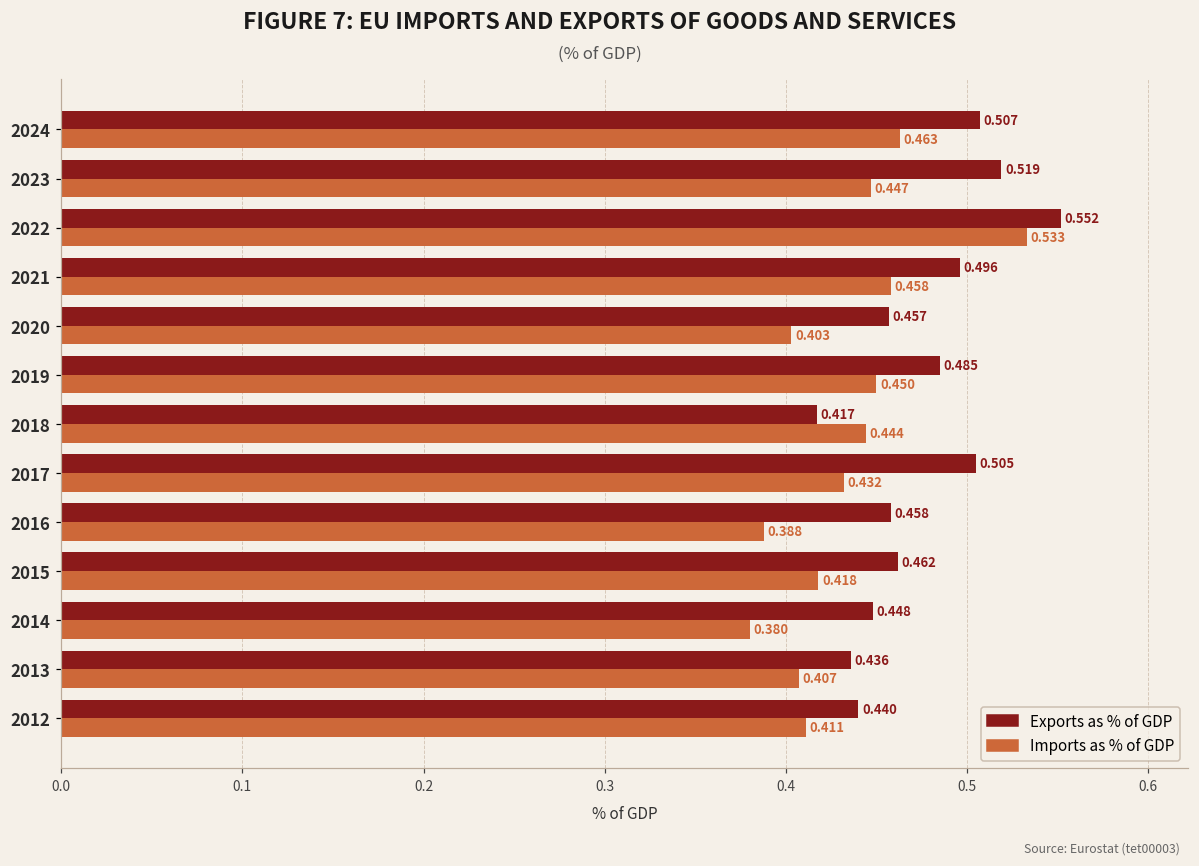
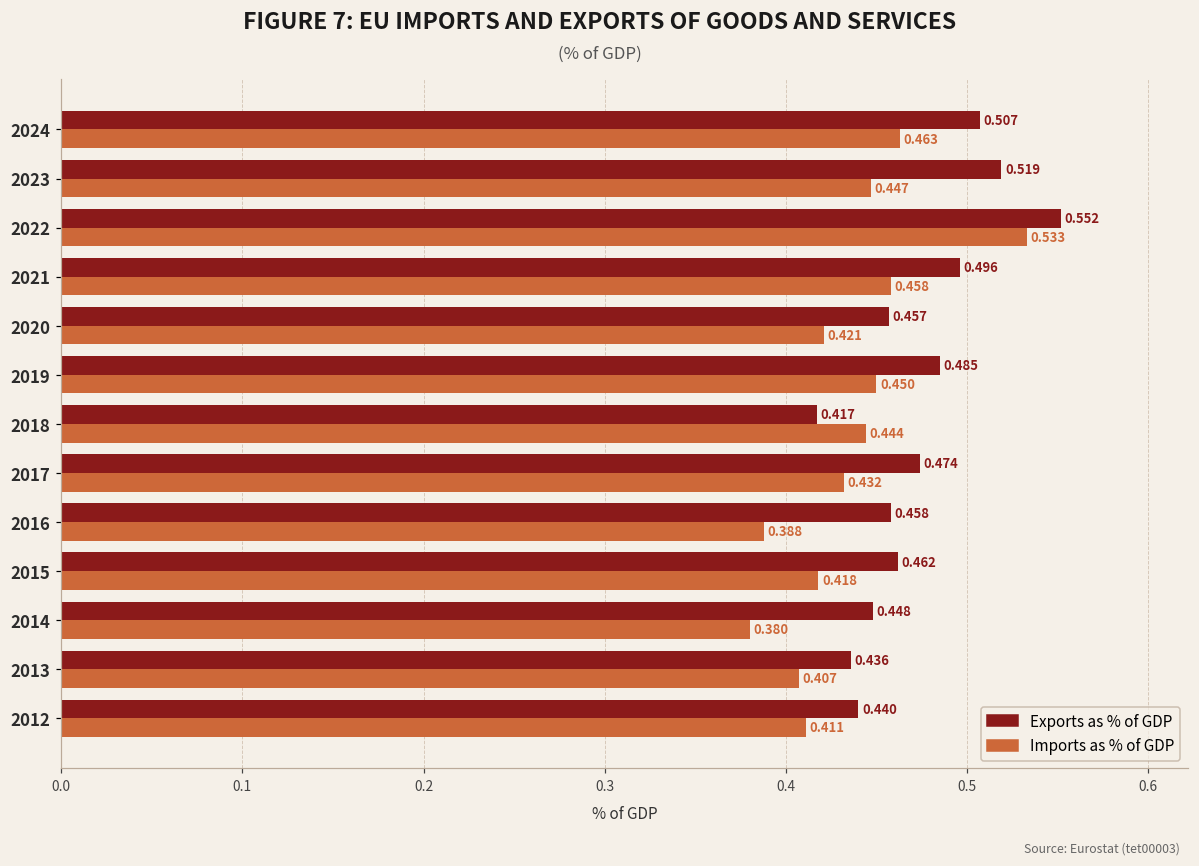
Imports as % of GDP, 2020: 0.403 -> 0.421
Exports as % of GDP, 2017: 0.505 -> 0.474
